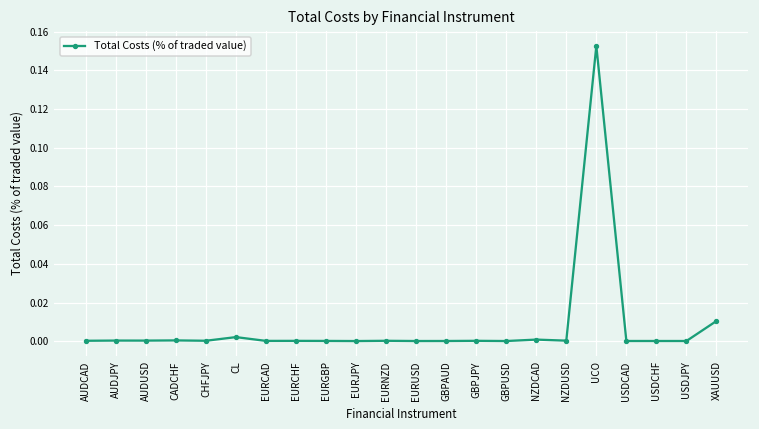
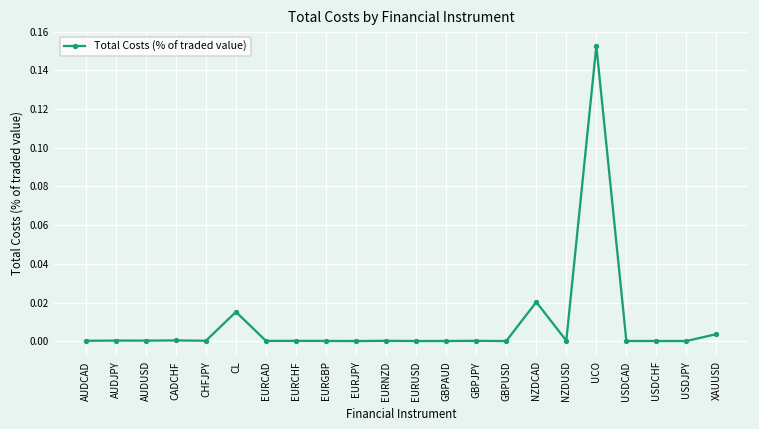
CL: 0.002 -> 0.015
NZDCAD: 0.001 -> 0.020
XAUUSD: 0.010 -> 0.004
